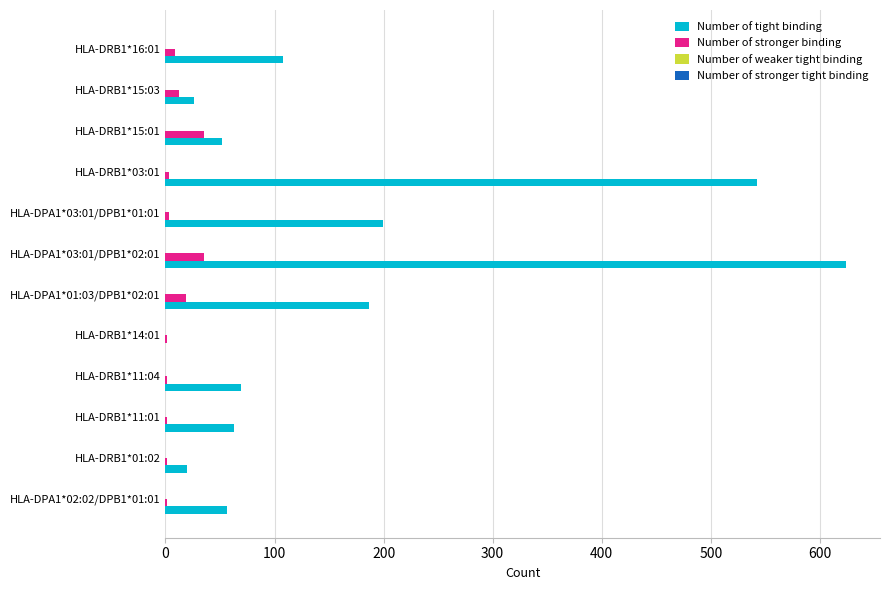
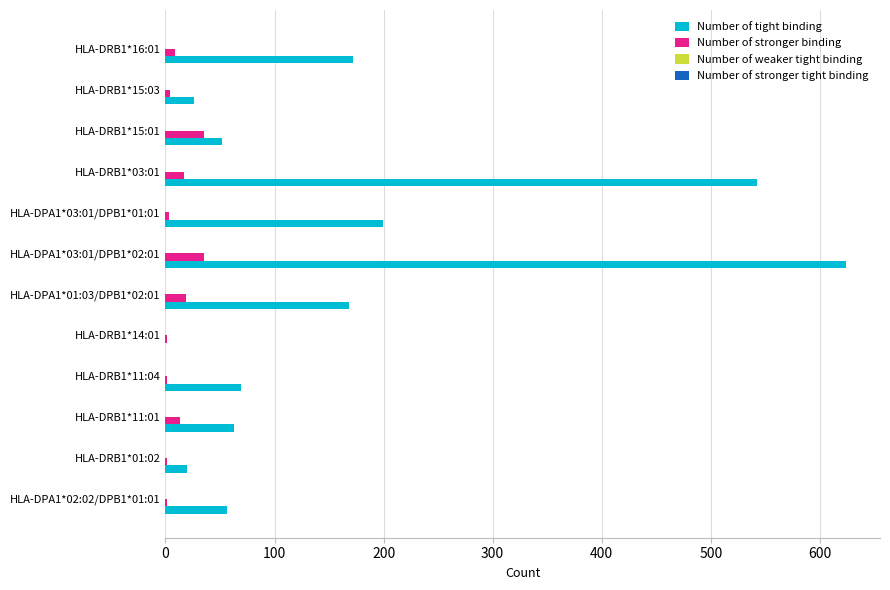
Number of tight binding, HLA-DRB1*16:01: 108 -> 172
Number of stronger binding, HLA-DRB1*15:03: 12 -> 4
Number of stronger binding, HLA-DRB1*03:01: 3 -> 17
Number of tight binding, HLA-DPA1*01:03/DPB1*02:01: 187 -> 168
Number of stronger binding, HLA-DRB1*11:01: 1 -> 13
